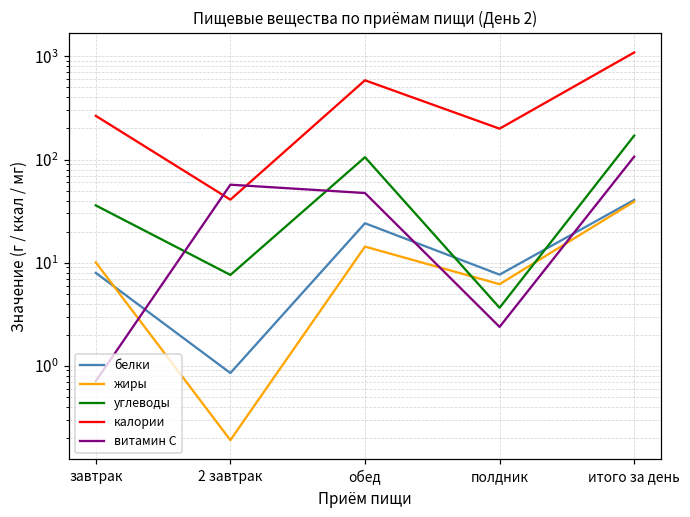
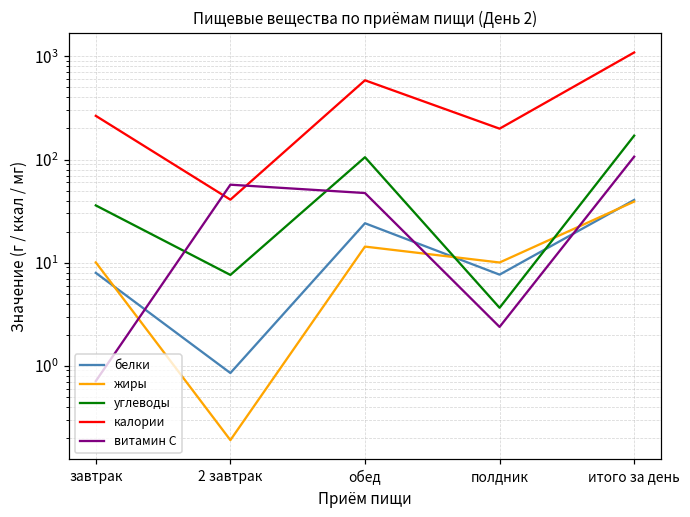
жиры, полдник: 6 -> 10
